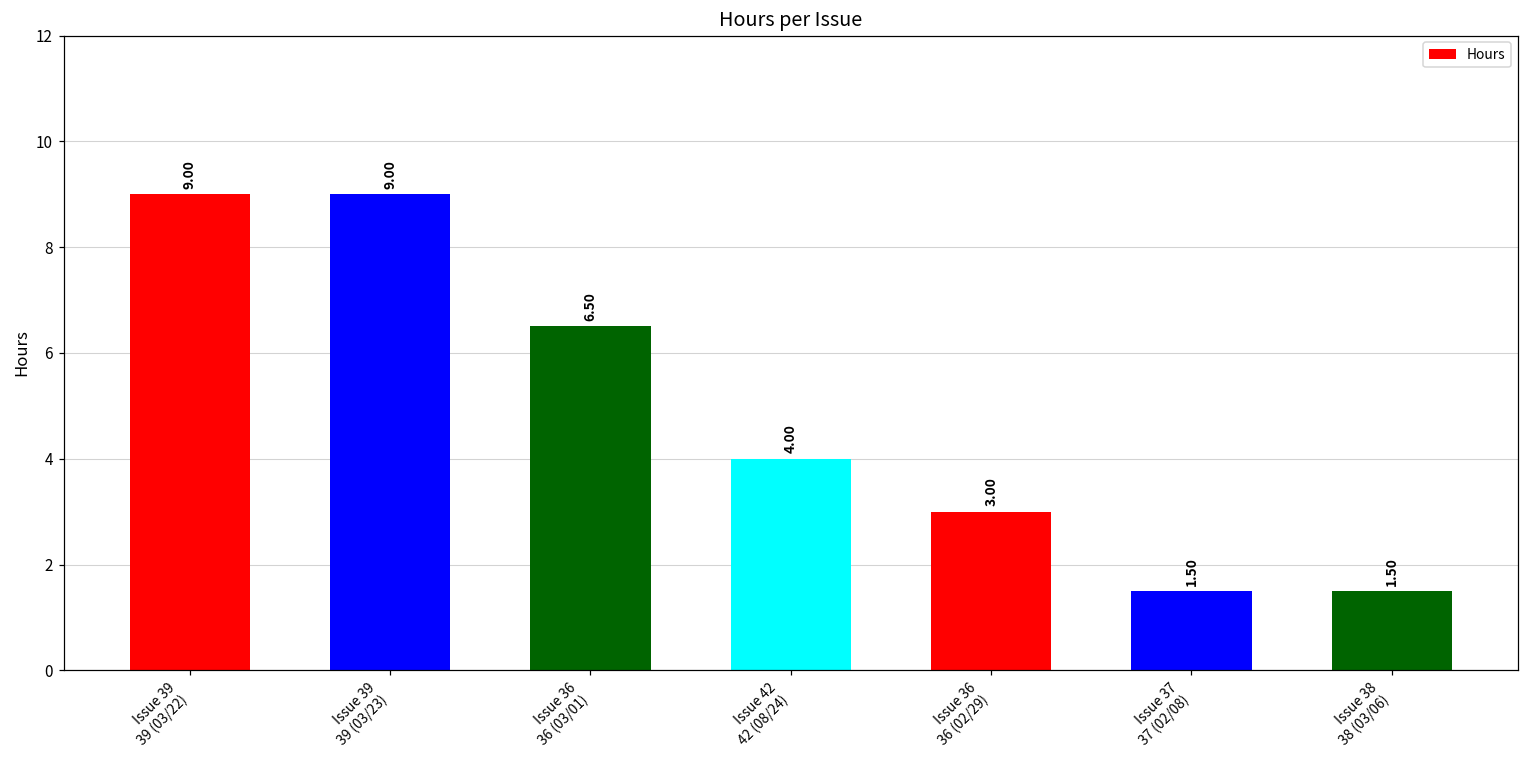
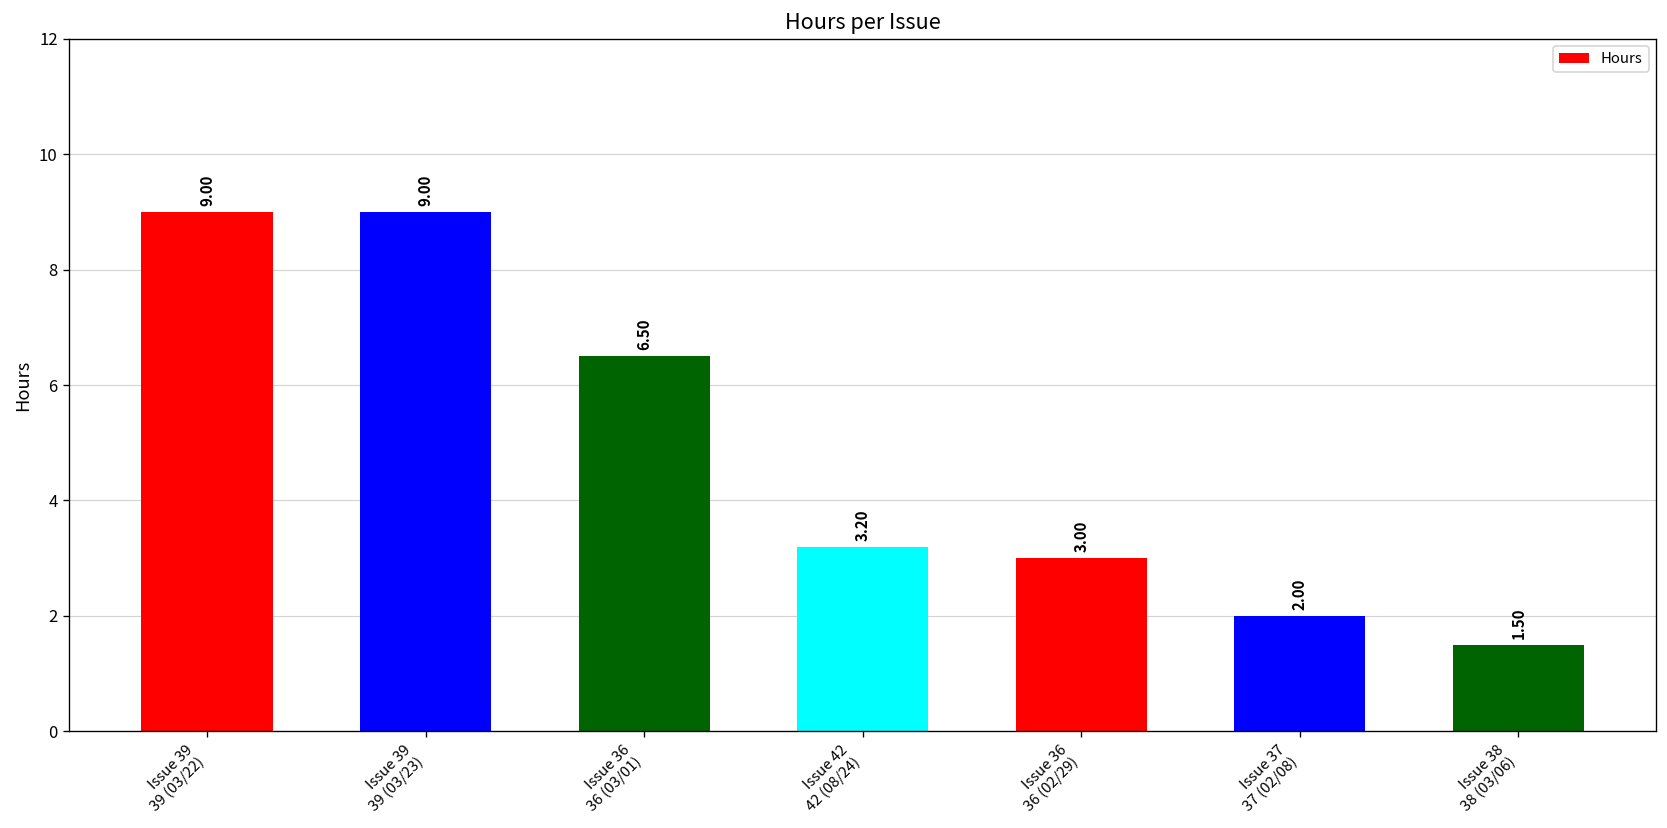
Issue 42 42 (08/24): 4.00 -> 3.20
Issue 37 37 (02/08): 1.50 -> 2.00
